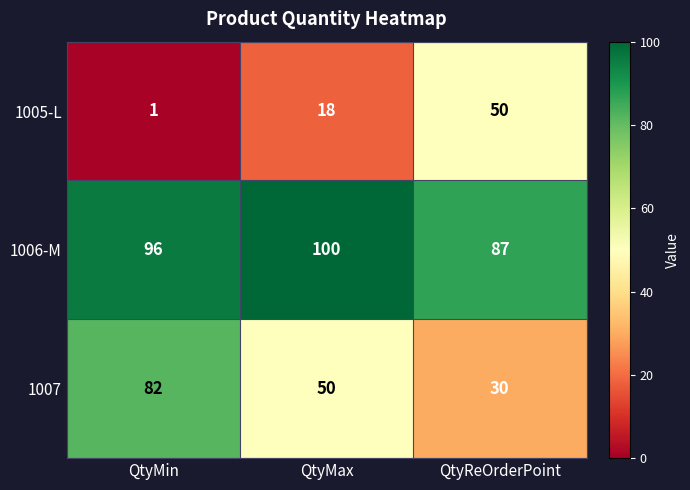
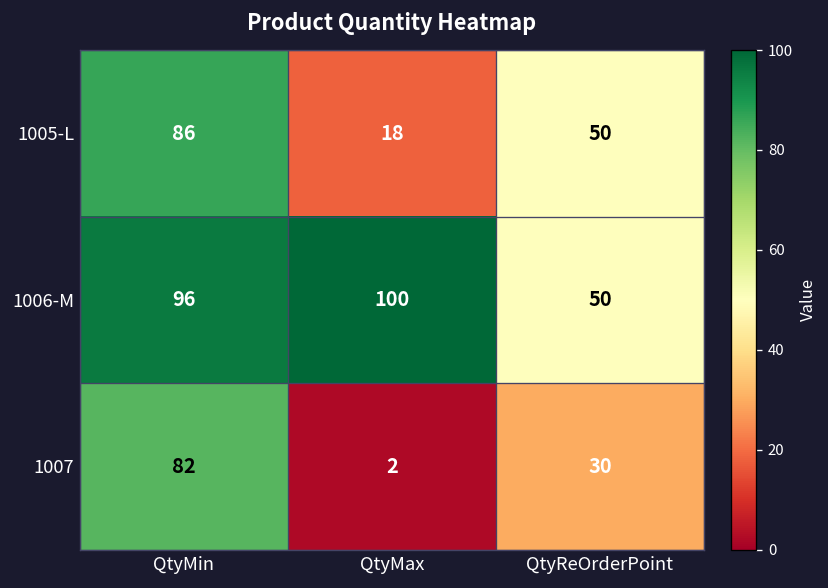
1005-L, QtyMin: 1 -> 86
1006-M, QtyReOrderPoint: 87 -> 50
1007, QtyMax: 50 -> 2
